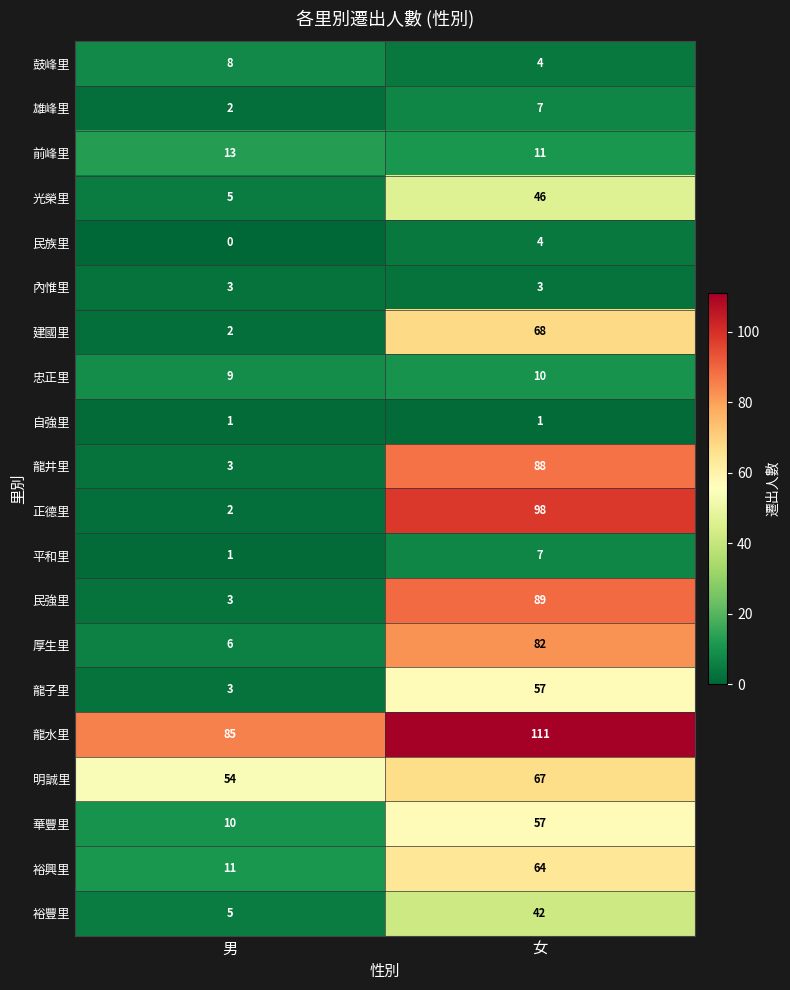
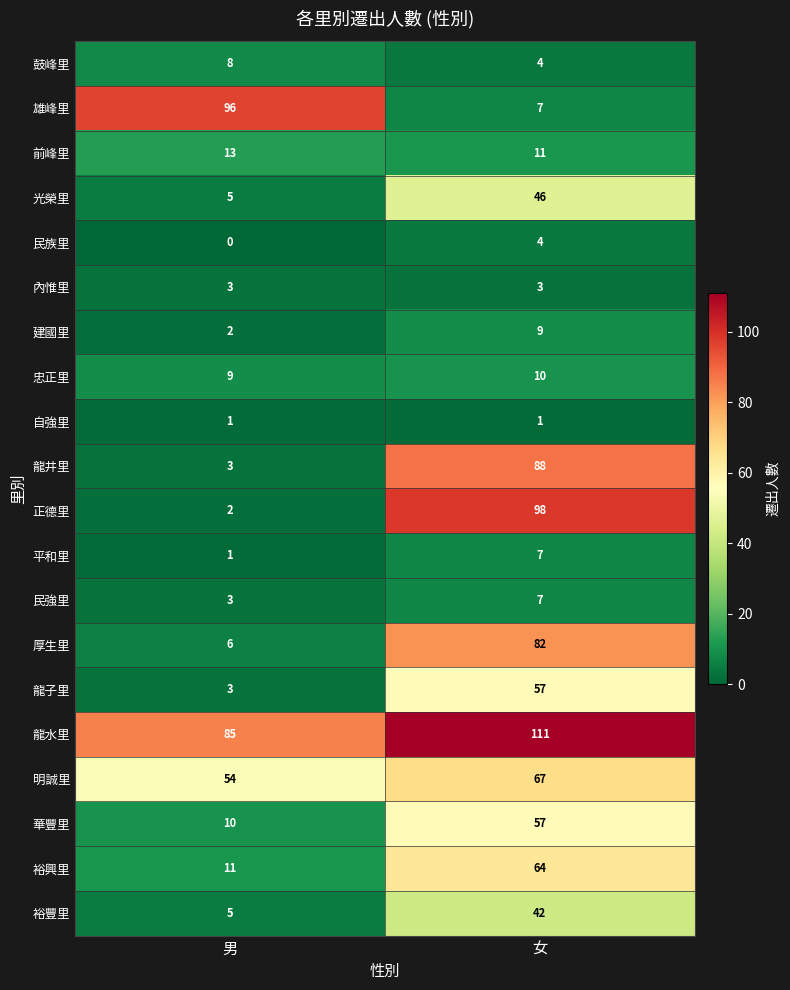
雄峰里, 男: 2 -> 96
建國里, 女: 68 -> 9
民強里, 女: 89 -> 7
